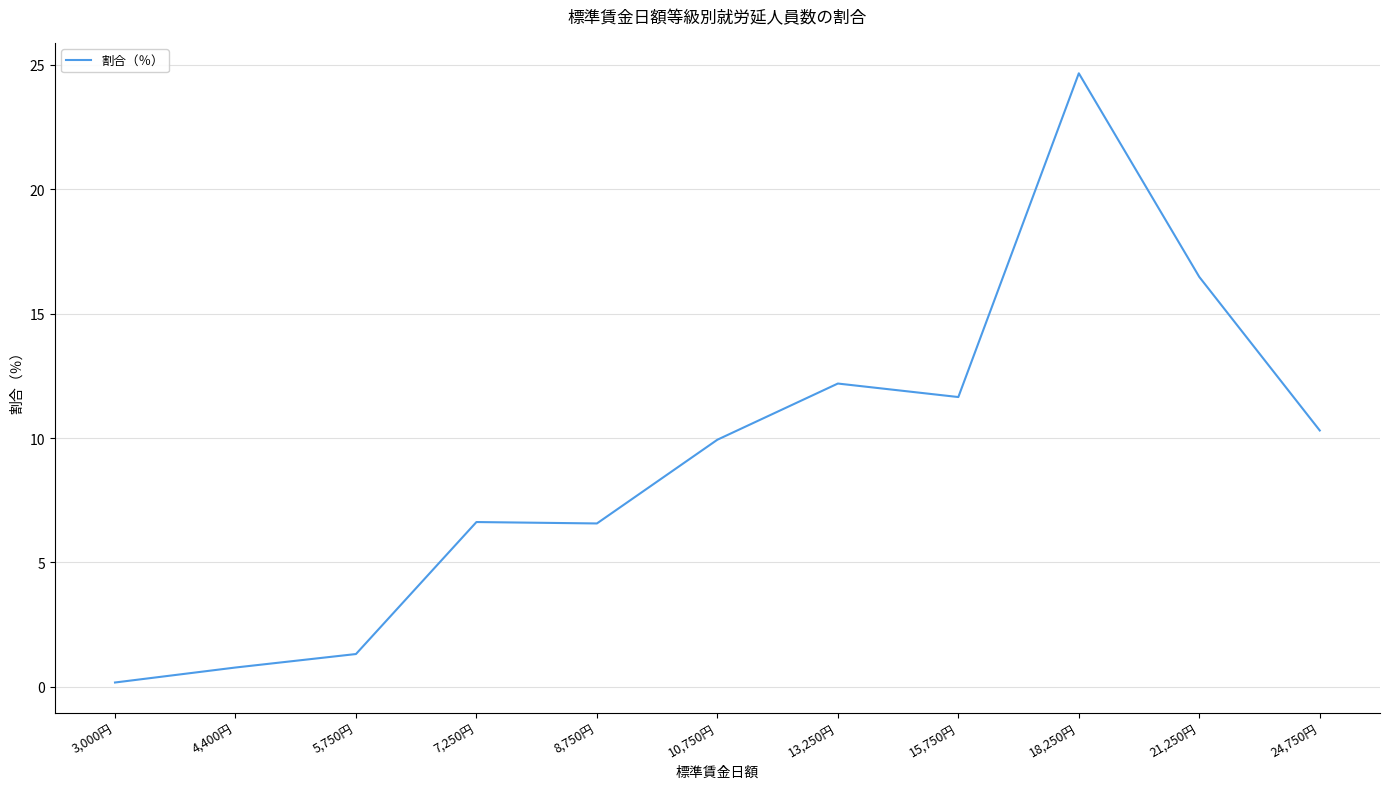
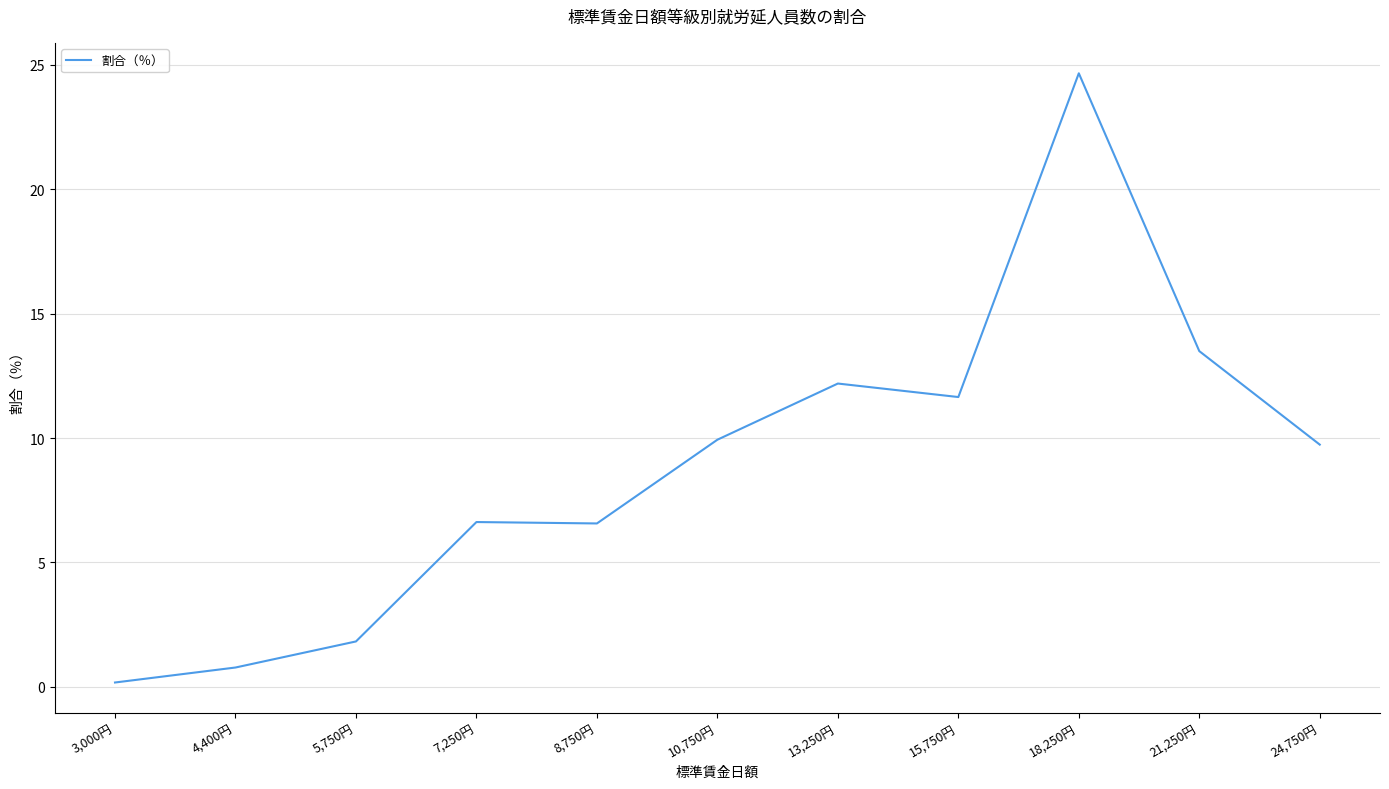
5,750円: 1.3 -> 1.8
21,250円: 16.5 -> 13.5
24,750円: 10.3 -> 9.7
